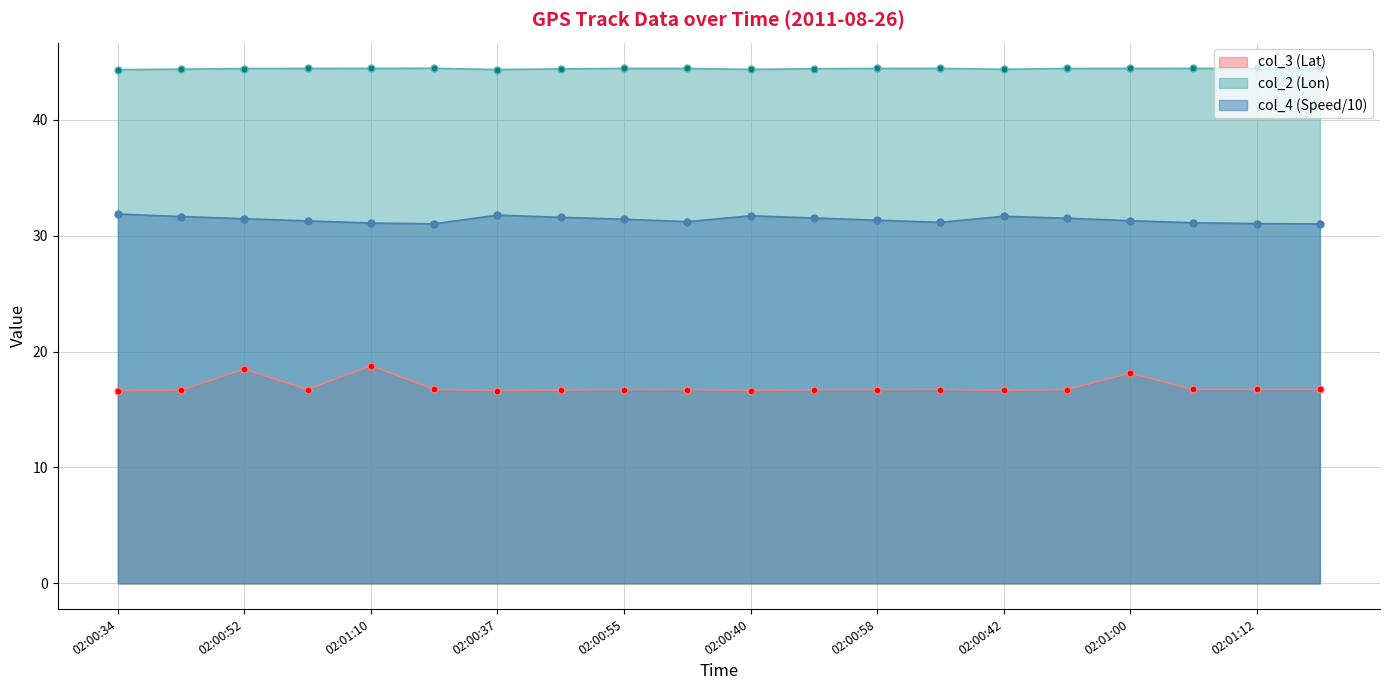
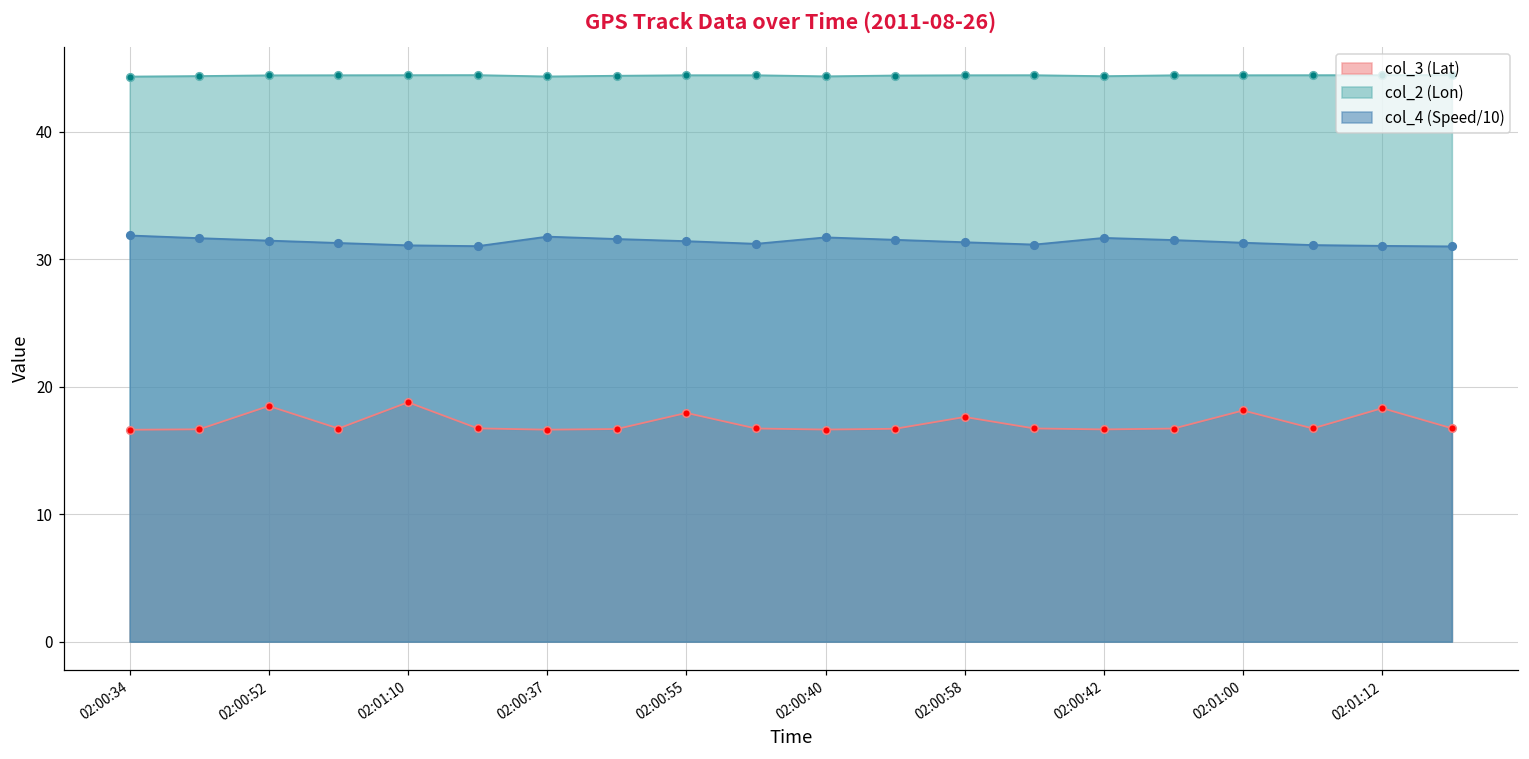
col_3 (Lat), 02:00:55: 16.7 -> 17.9
col_3 (Lat), 02:00:58: 16.7 -> 17.6
col_3 (Lat), 02:01:12: 16.7 -> 18.3
